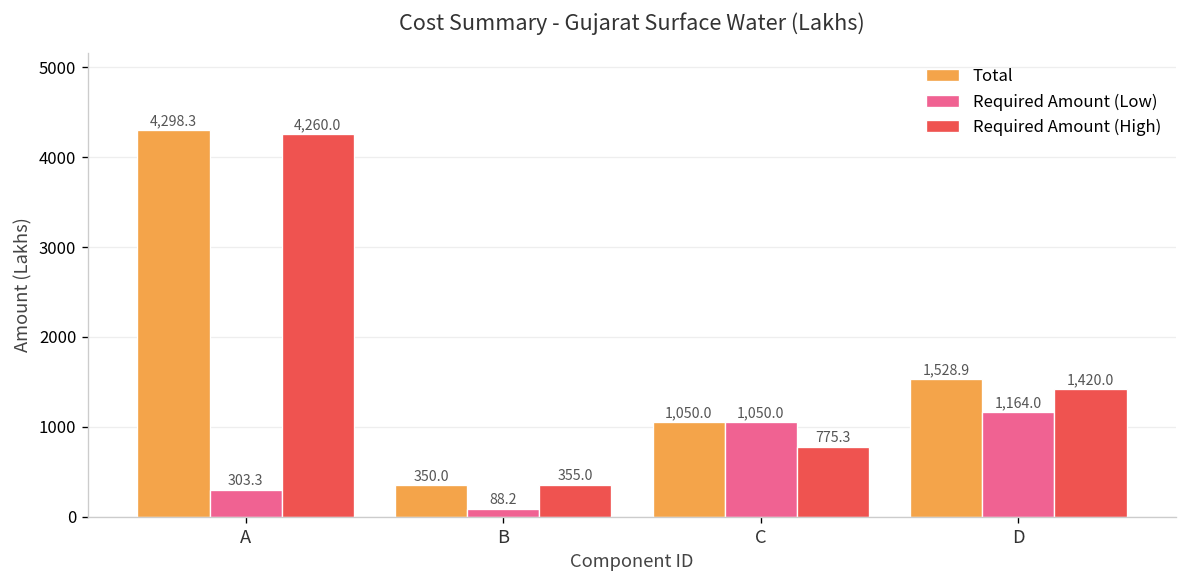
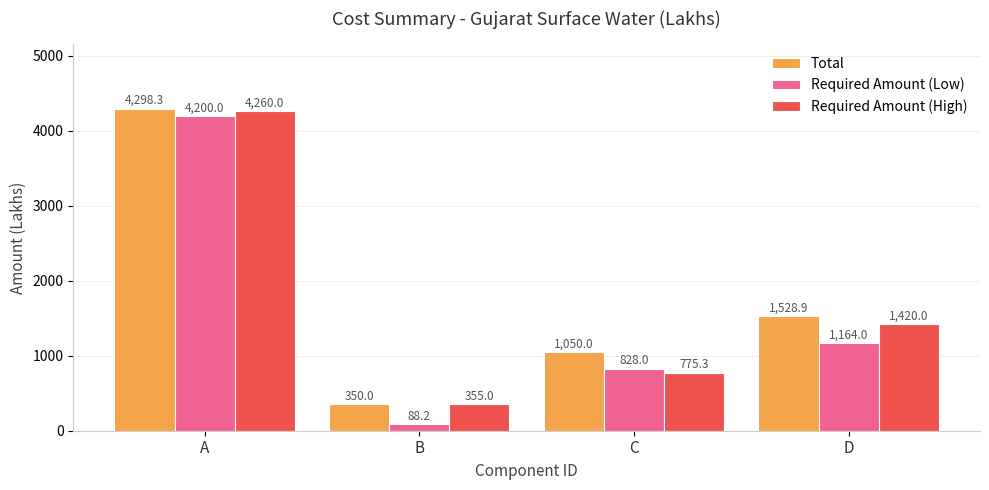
Required Amount (Low), A: 303.3 -> 4,200.0
Required Amount (Low), C: 1,050.0 -> 828.0
